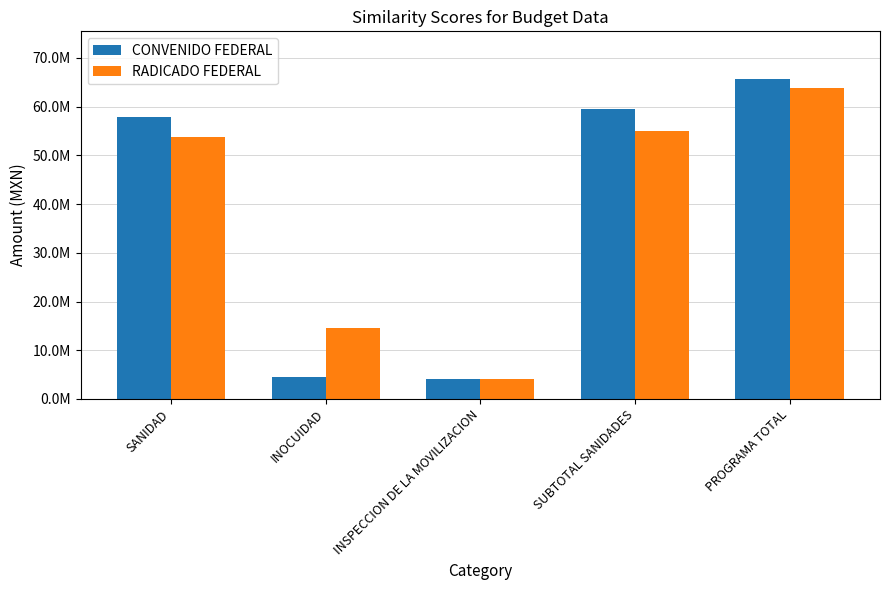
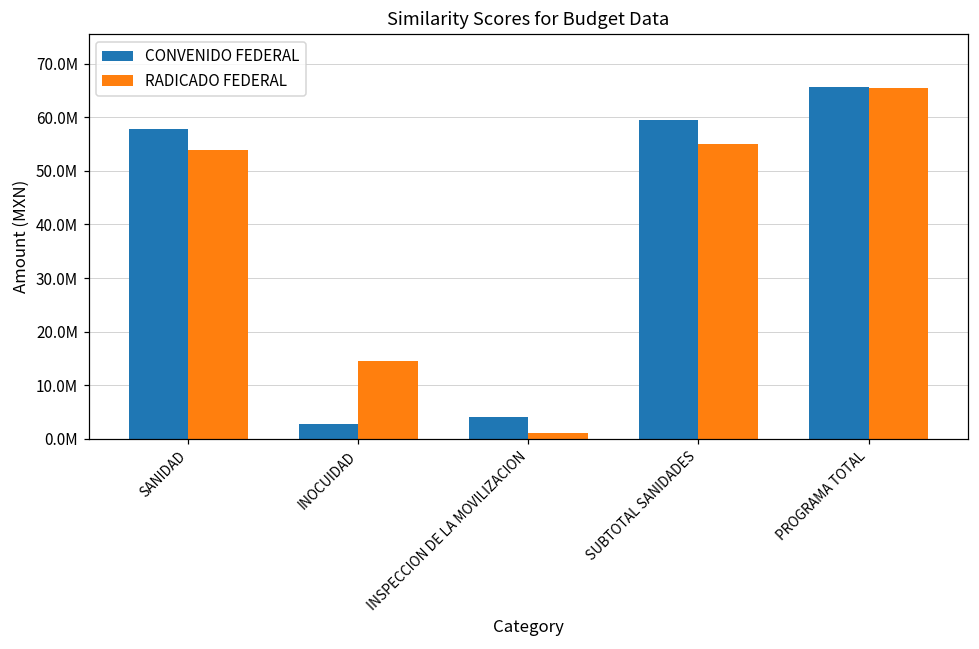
CONVENIDO FEDERAL, INOCUIDAD: 4000000 -> 3000000
RADICADO FEDERAL, INSPECCION DE LA MOVILIZACION: 4000000 -> 1000000
RADICADO FEDERAL, PROGRAMA TOTAL: 64000000 -> 65000000
